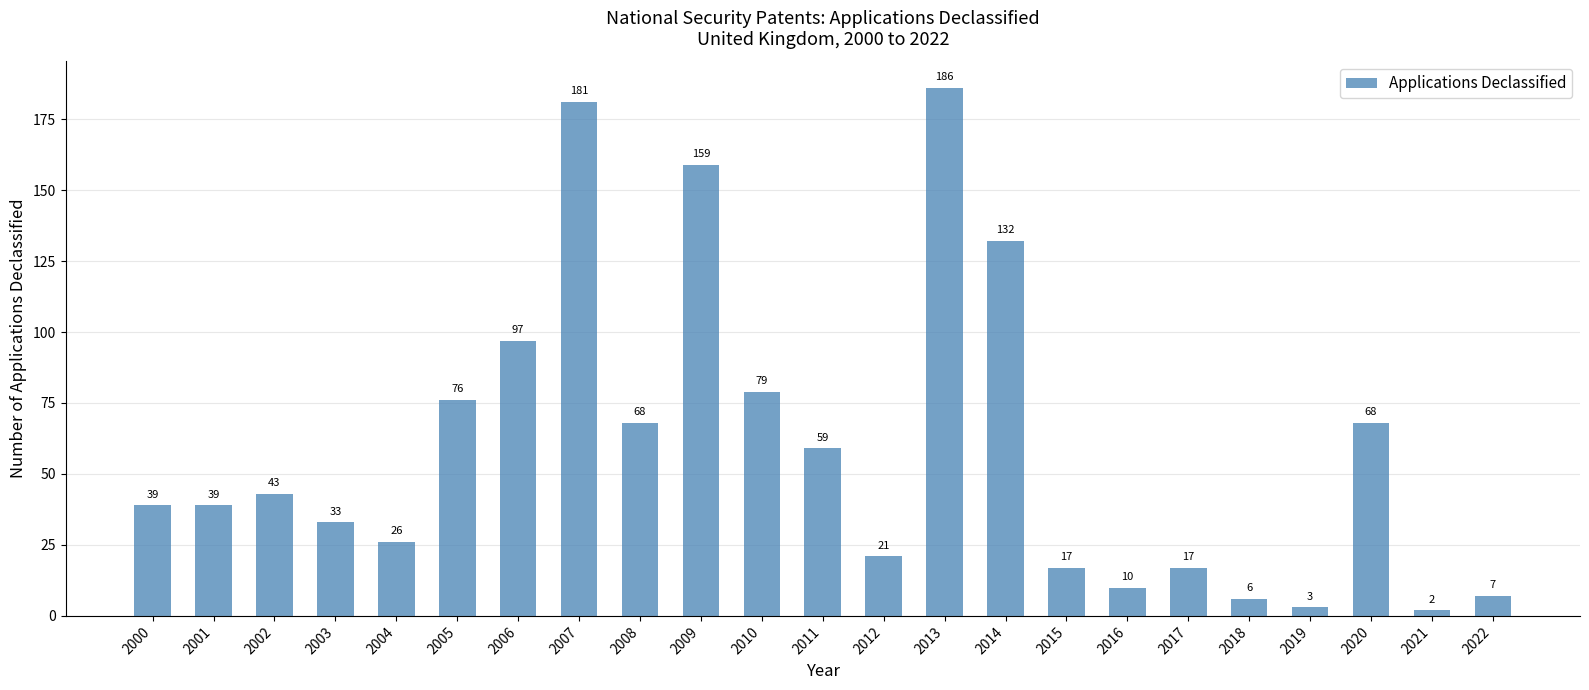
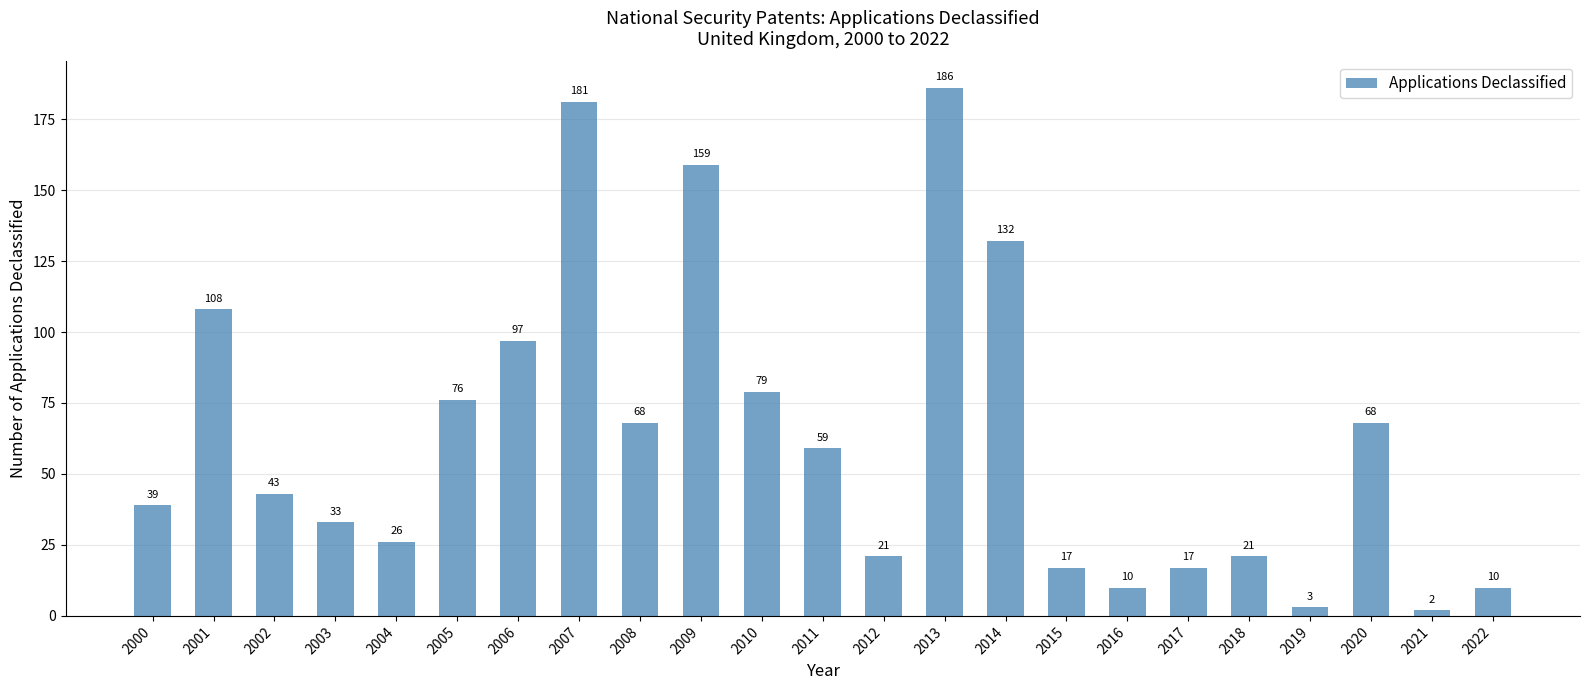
2001: 39 -> 108
2018: 6 -> 21
2022: 7 -> 10
